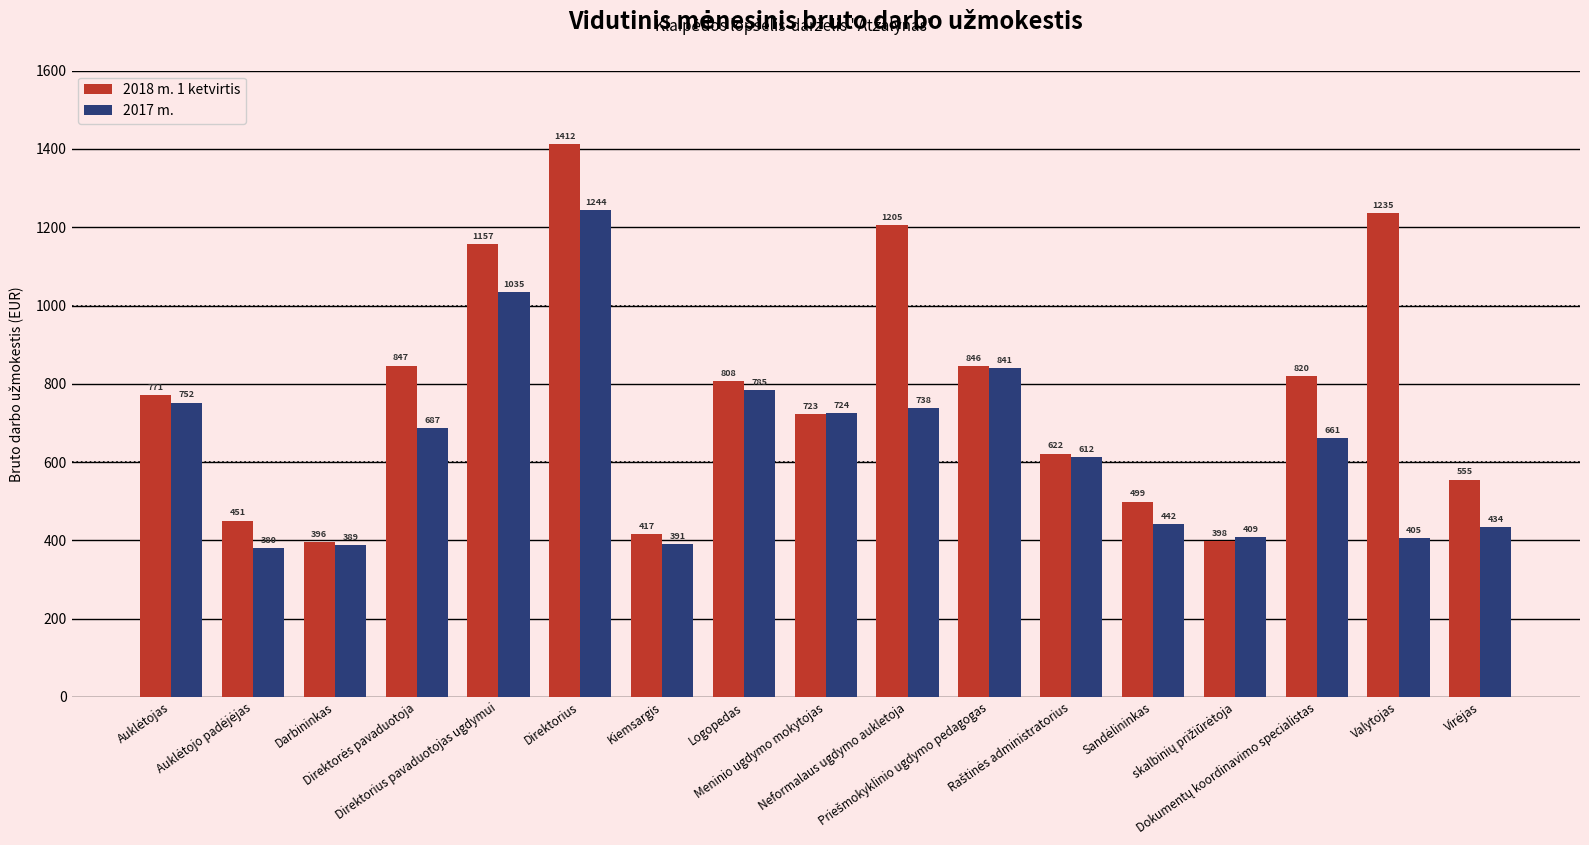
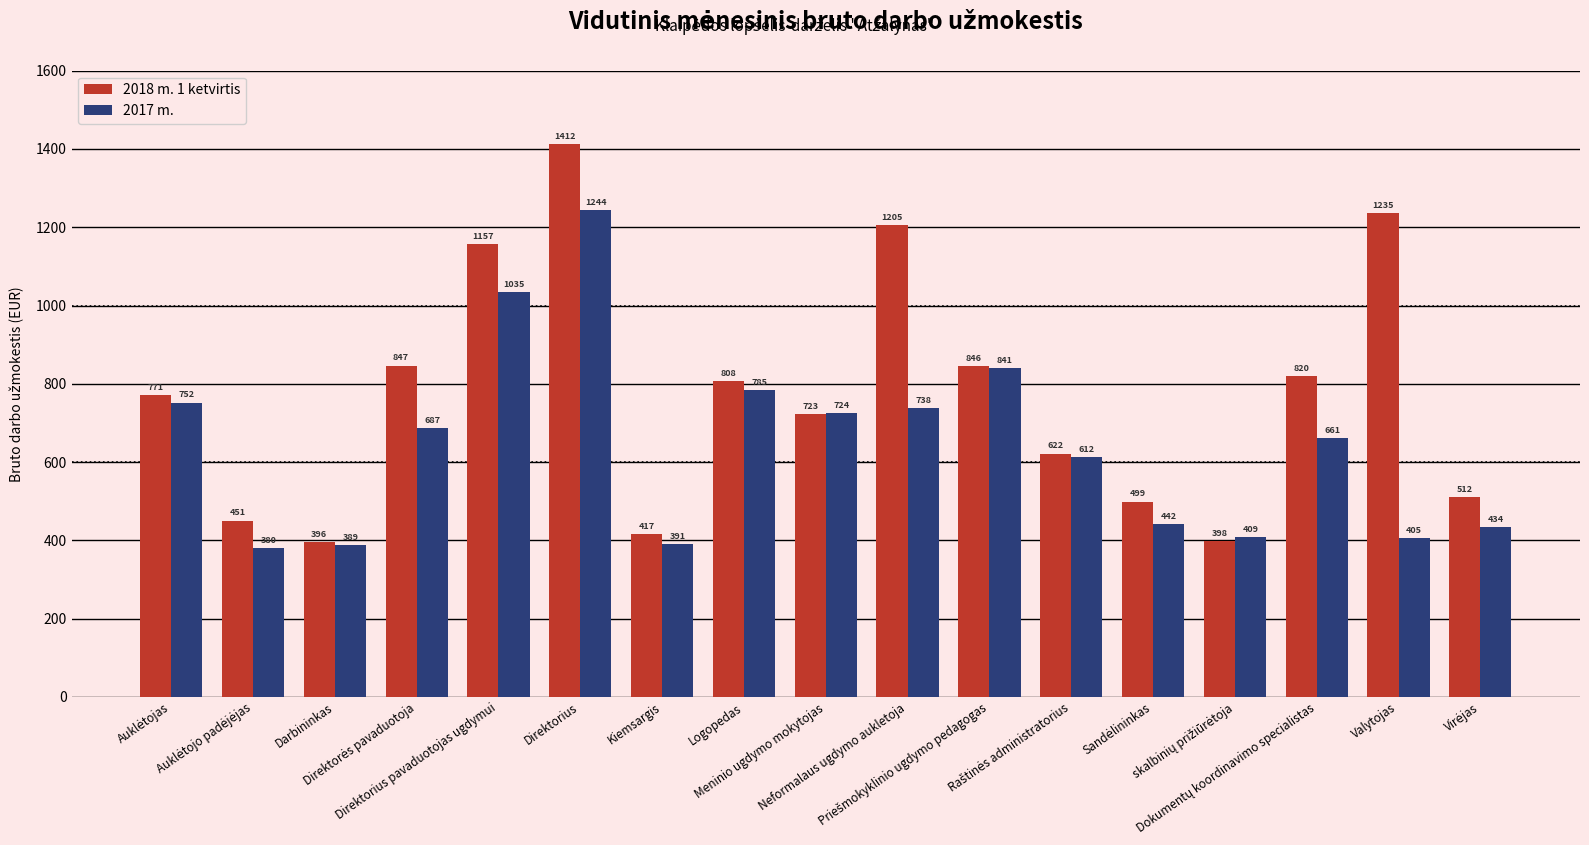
2018 m. 1 ketvirtis, Virėjas: 555 -> 512
